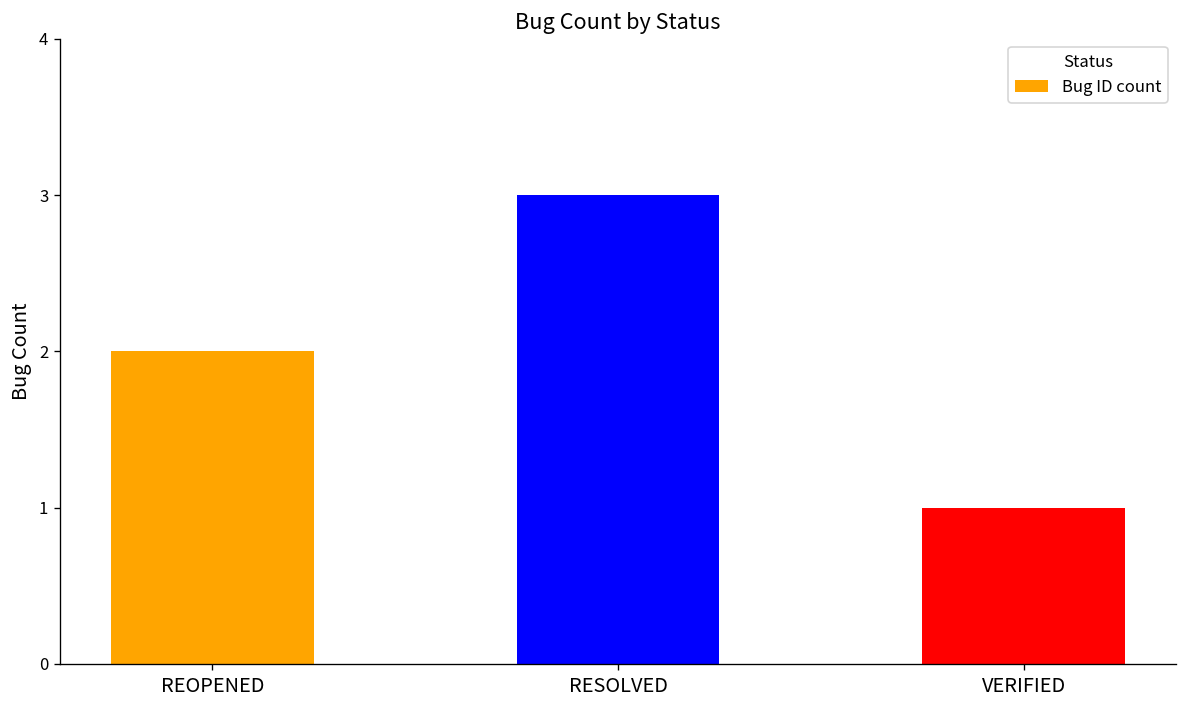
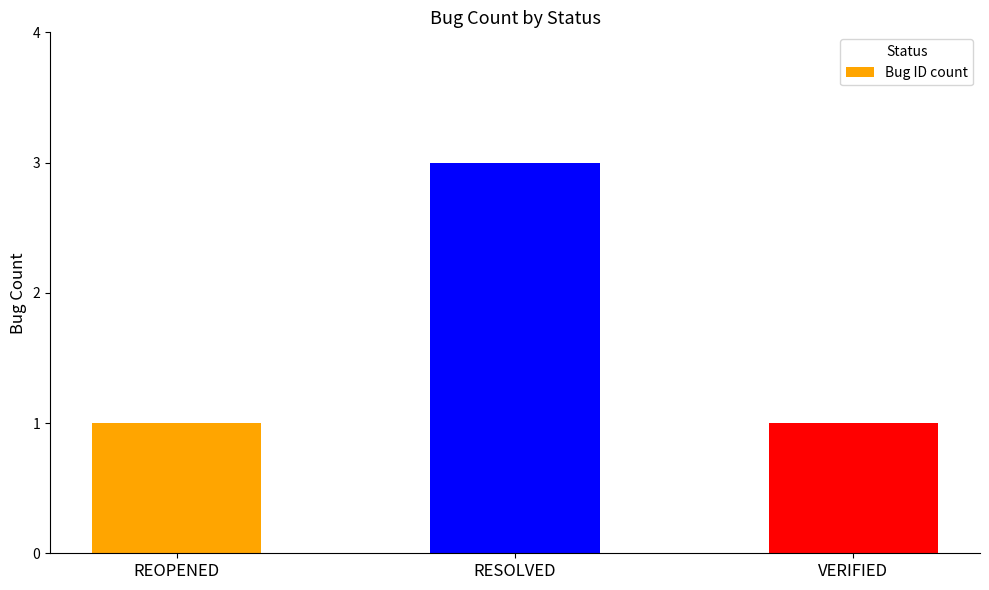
REOPENED: 2 -> 1
